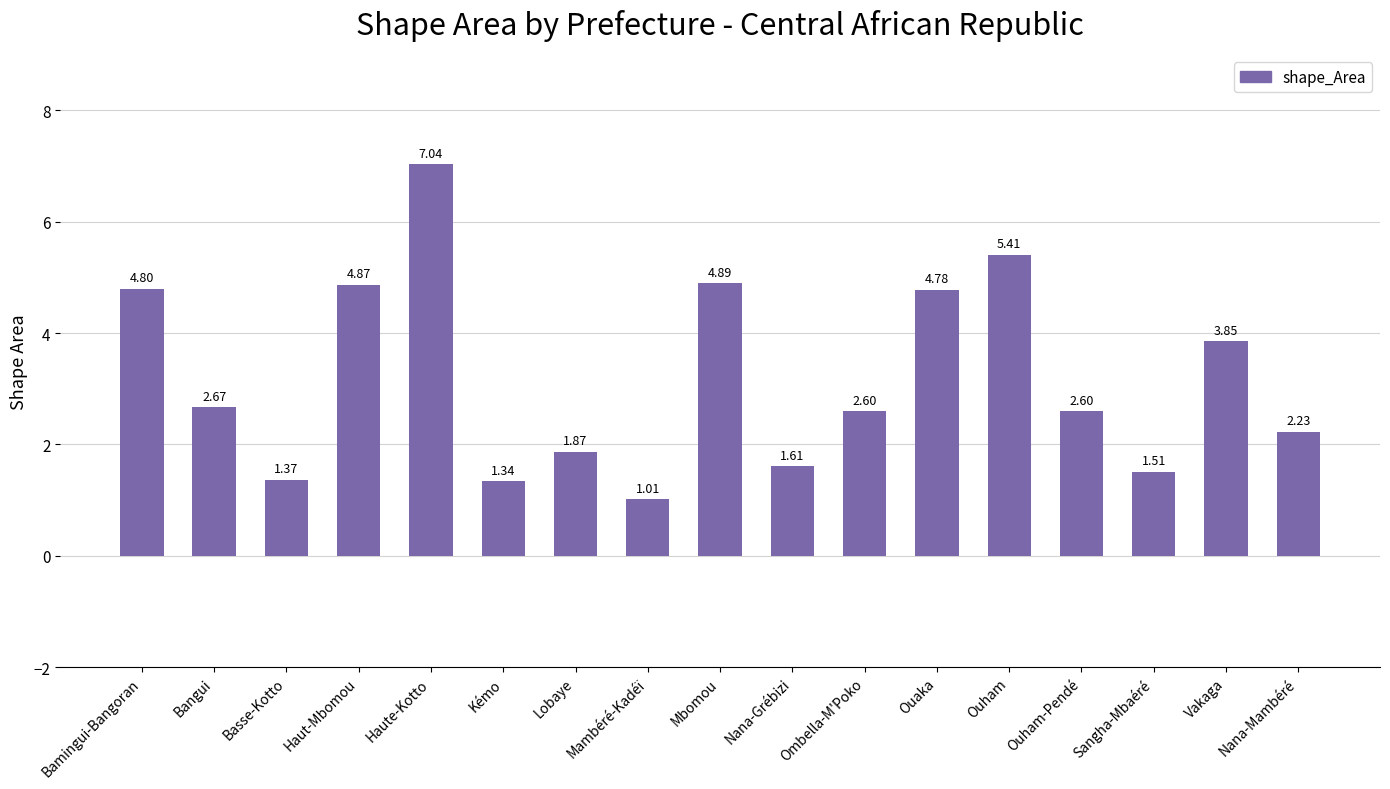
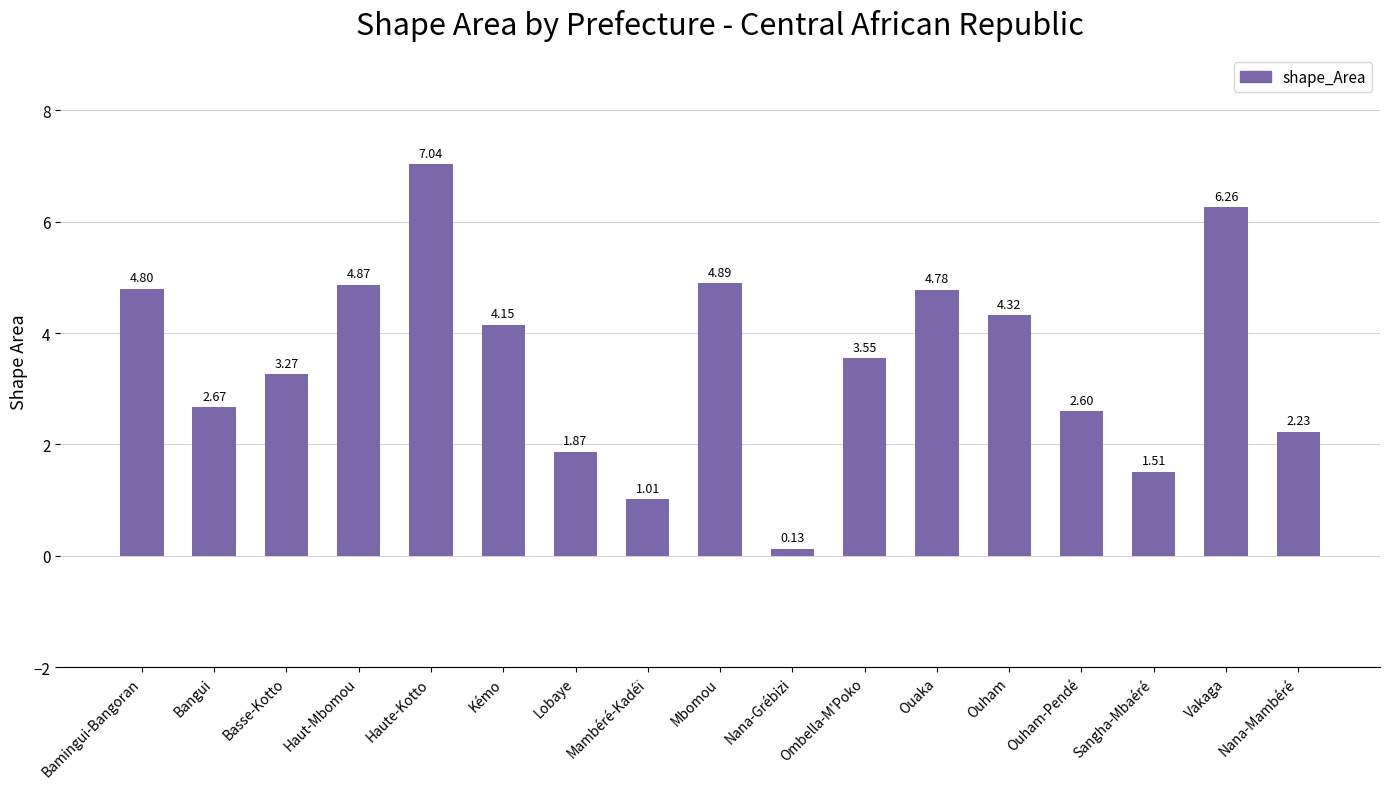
Basse-Kotto: 1.37 -> 3.27
Kémo: 1.34 -> 4.15
Nana-Grébizi: 1.61 -> 0.13
Ombella-M'Poko: 2.60 -> 3.55
Ouham: 5.41 -> 4.32
Vakaga: 3.85 -> 6.26
